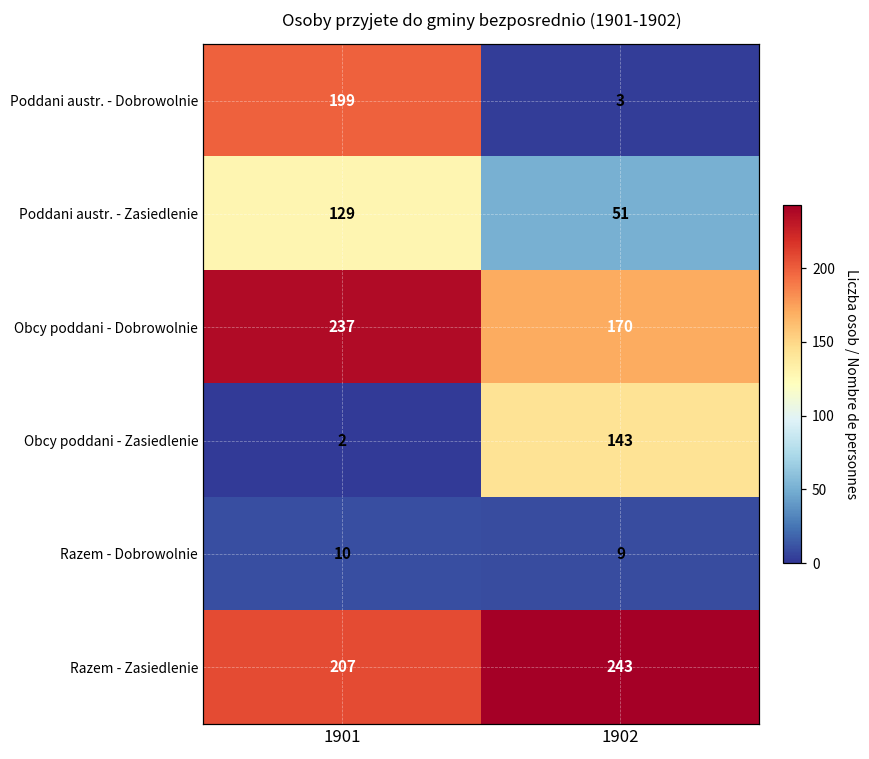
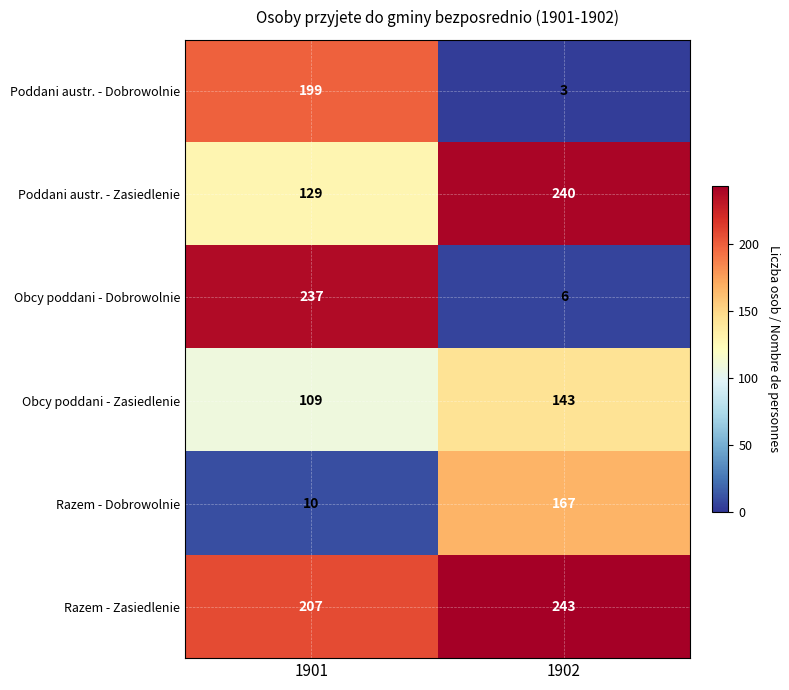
Poddani austr. - Zasiedlenie, 1902: 51 -> 240
Obcy poddani - Dobrowolnie, 1902: 170 -> 6
Obcy poddani - Zasiedlenie, 1901: 2 -> 109
Razem - Dobrowolnie, 1902: 9 -> 167
